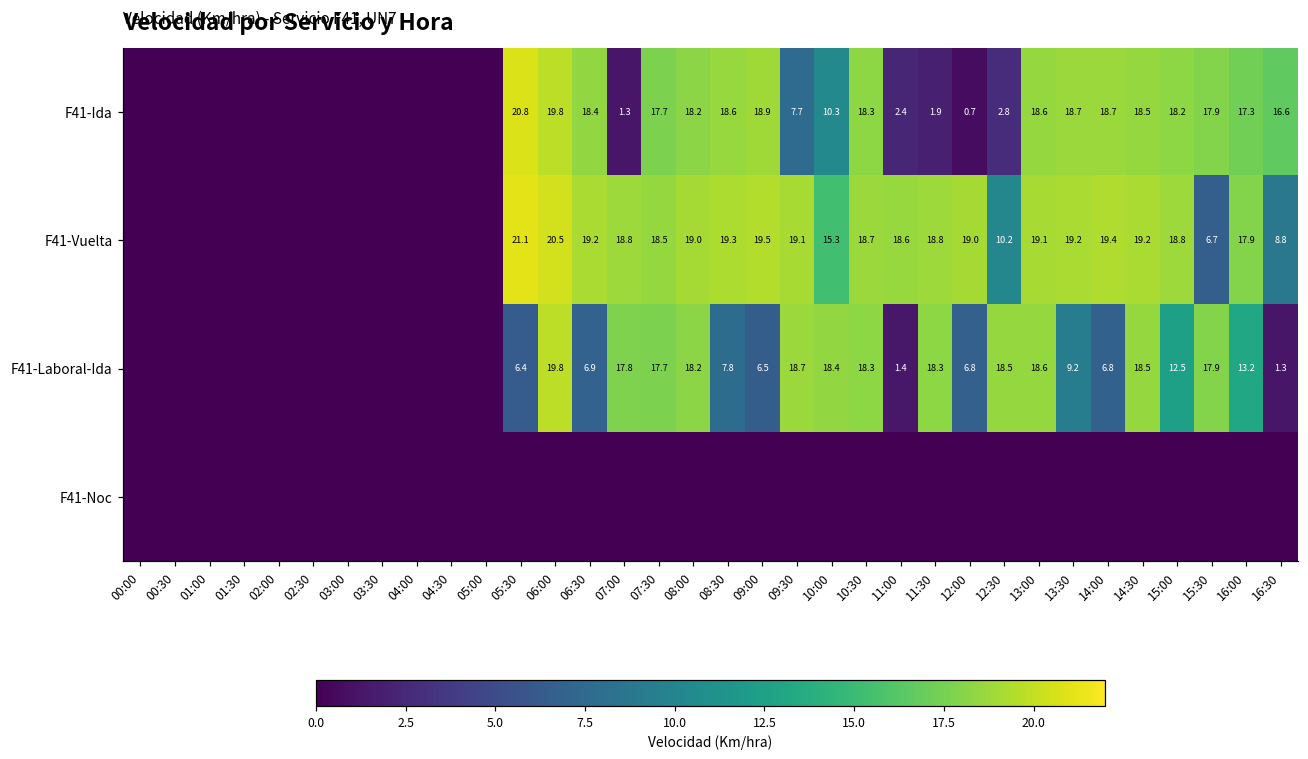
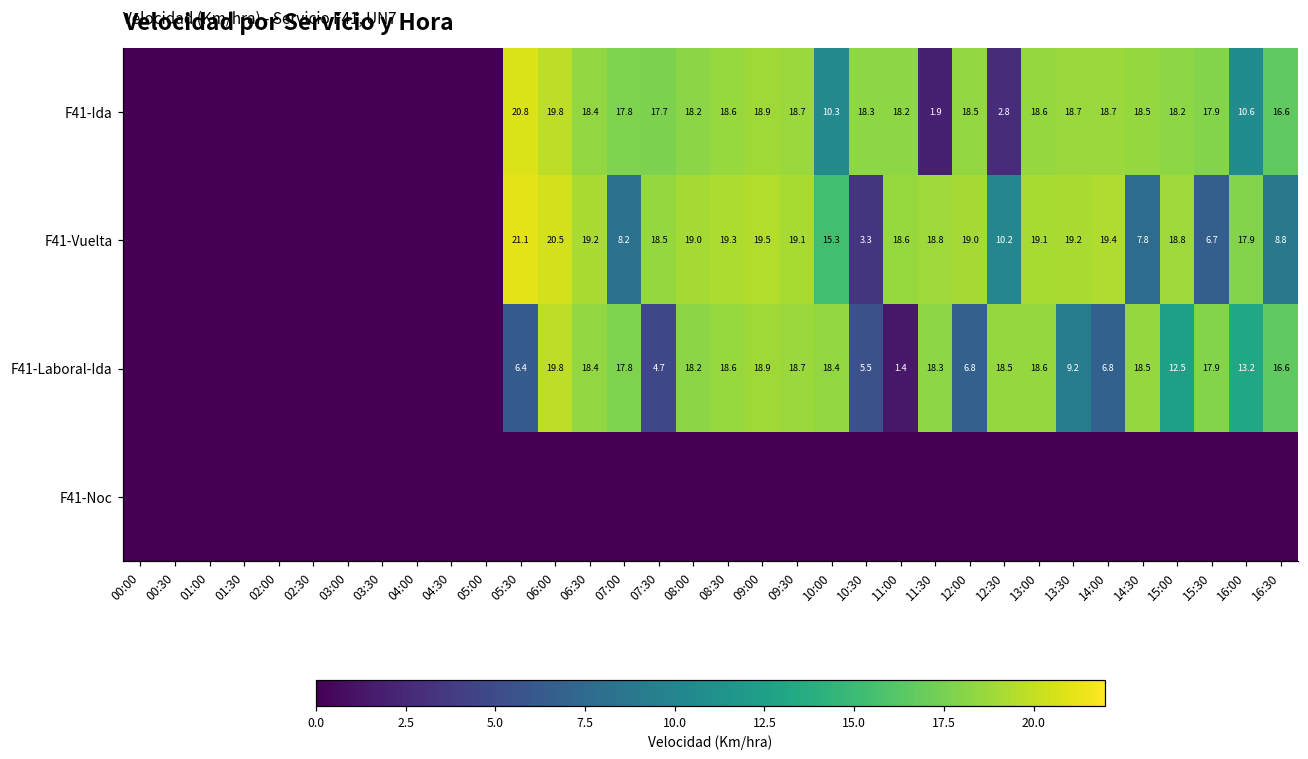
F41-Ida, 07:00: 1.3 -> 17.8
F41-Ida, 09:30: 7.7 -> 18.7
F41-Ida, 11:00: 2.4 -> 18.2
F41-Ida, 12:00: 0.7 -> 18.5
F41-Ida, 16:00: 17.3 -> 10.6
F41-Vuelta, 07:00: 18.8 -> 8.2
F41-Vuelta, 10:30: 18.7 -> 3.3
F41-Vuelta, 14:30: 19.2 -> 7.8
F41-Laboral-Ida, 06:30: 6.9 -> 18.4
F41-Laboral-Ida, 07:30: 17.7 -> 4.7
F41-Laboral-Ida, 08:30: 7.8 -> 18.6
F41-Laboral-Ida, 09:00: 6.5 -> 18.9
F41-Laboral-Ida, 10:30: 18.3 -> 5.5
F41-Laboral-Ida, 16:30: 1.3 -> 16.6
